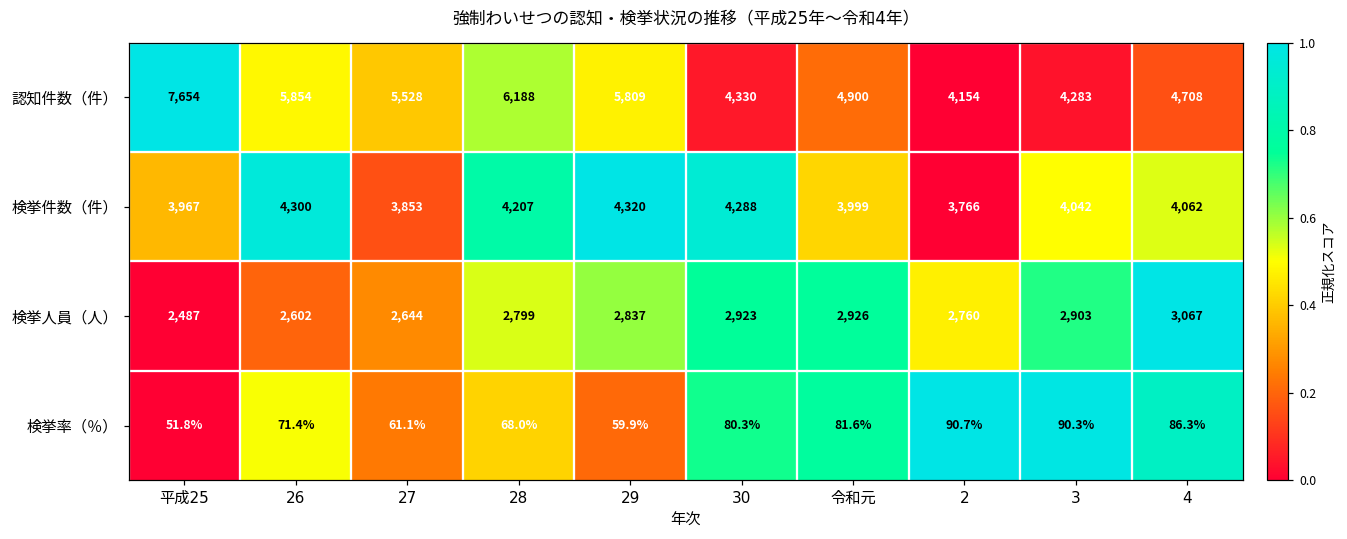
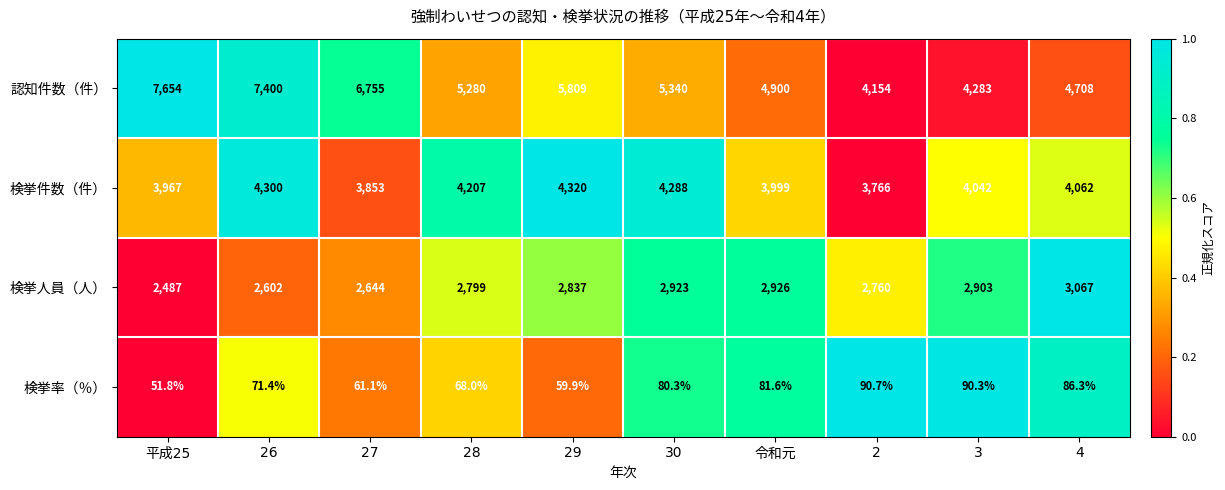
認知件数（件）, 26: 5,854 -> 7,400
認知件数（件）, 27: 5,528 -> 6,755
認知件数（件）, 28: 6,188 -> 5,280
認知件数（件）, 30: 4,330 -> 5,340
